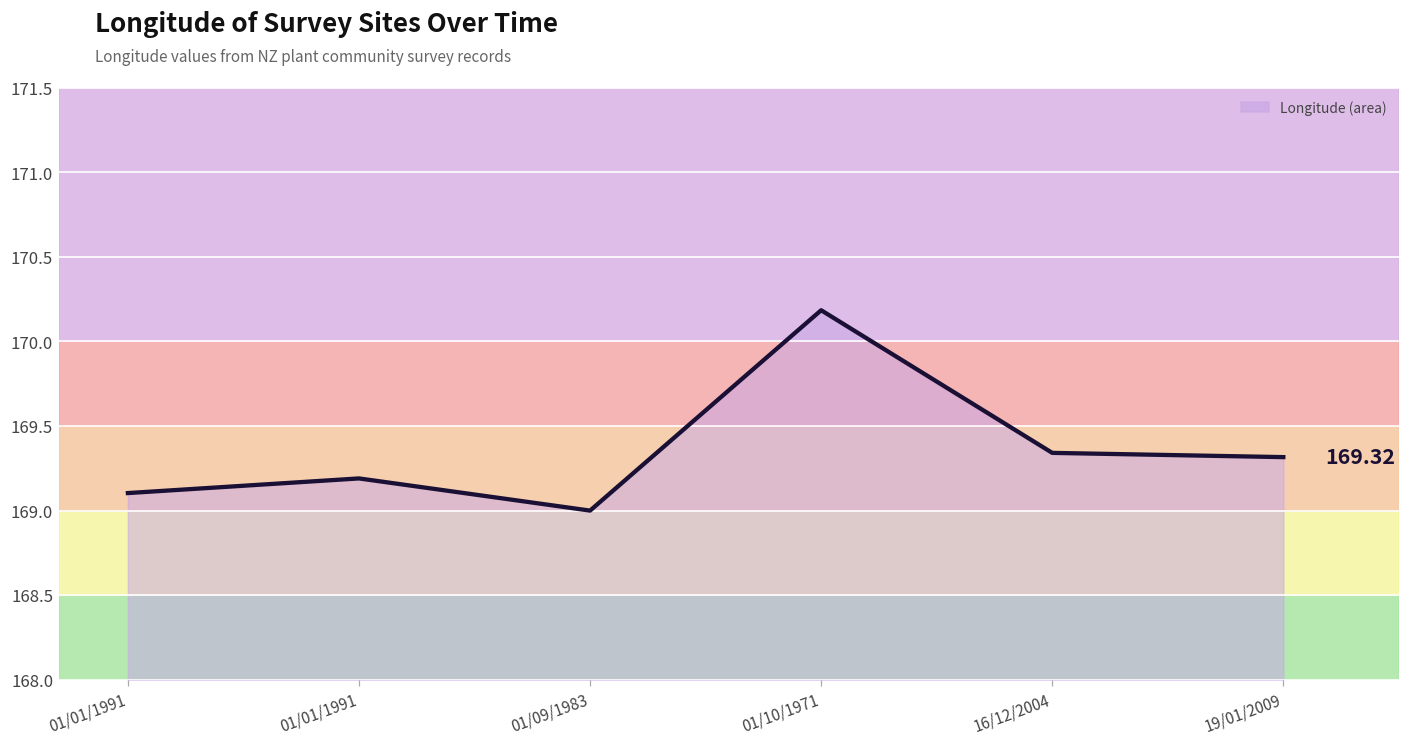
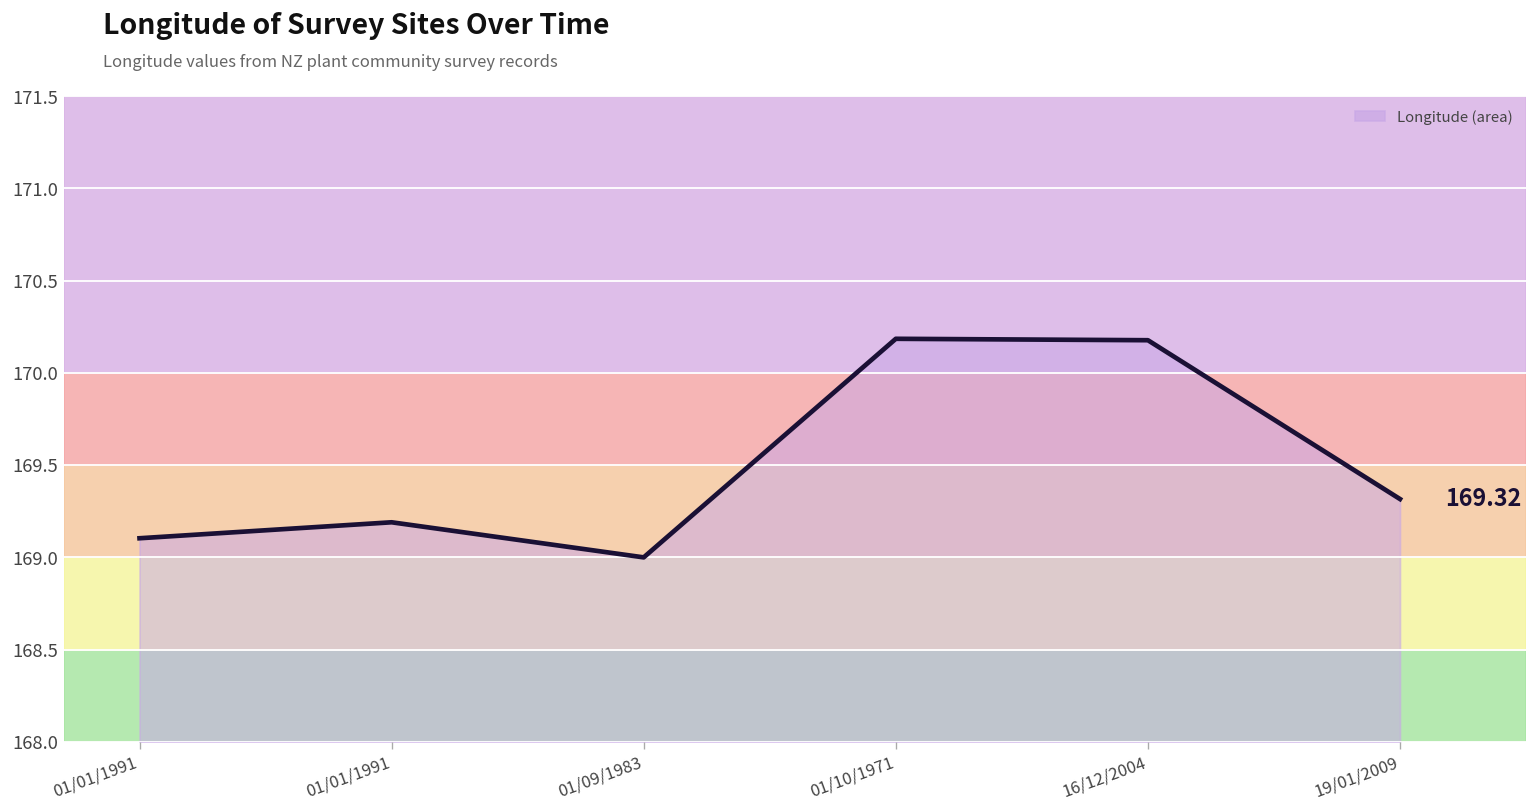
16/12/2004: 169.34 -> 170.18
